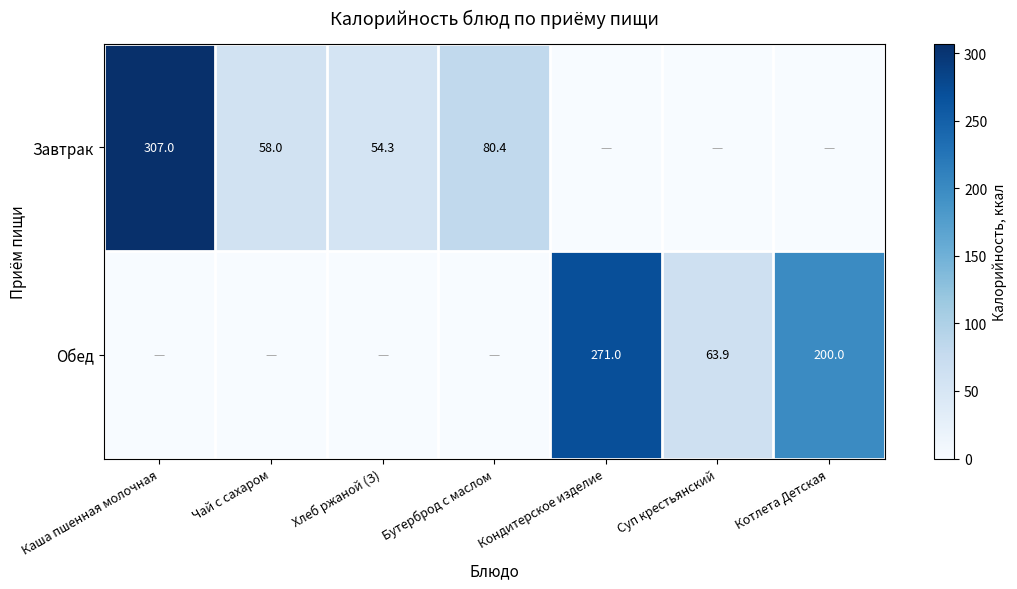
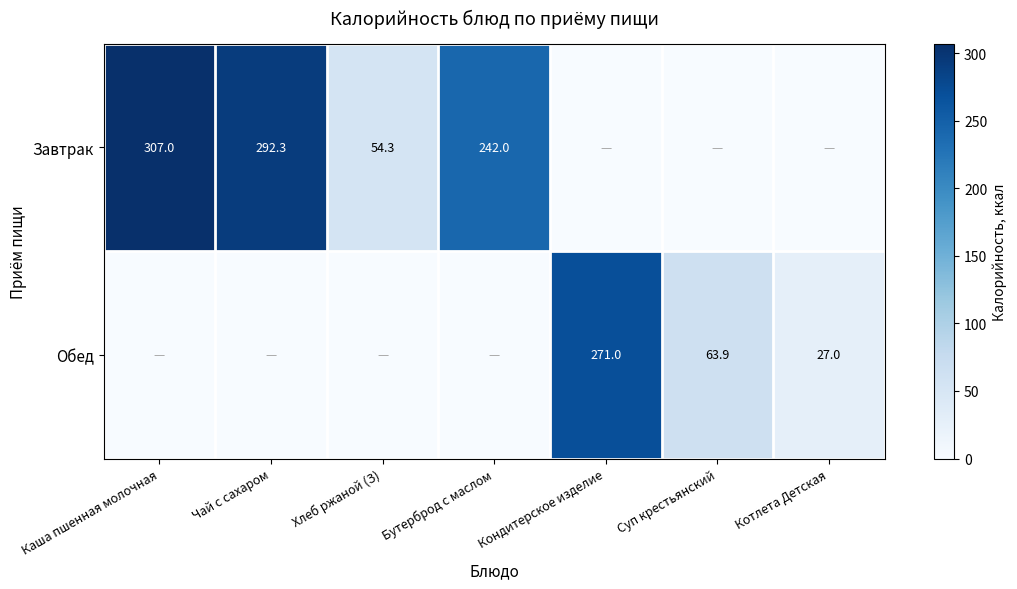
Завтрак, Чай с сахаром: 58.0 -> 292.3
Завтрак, Бутерброд с маслом: 80.4 -> 242.0
Обед, Котлета Детская: 200.0 -> 27.0
